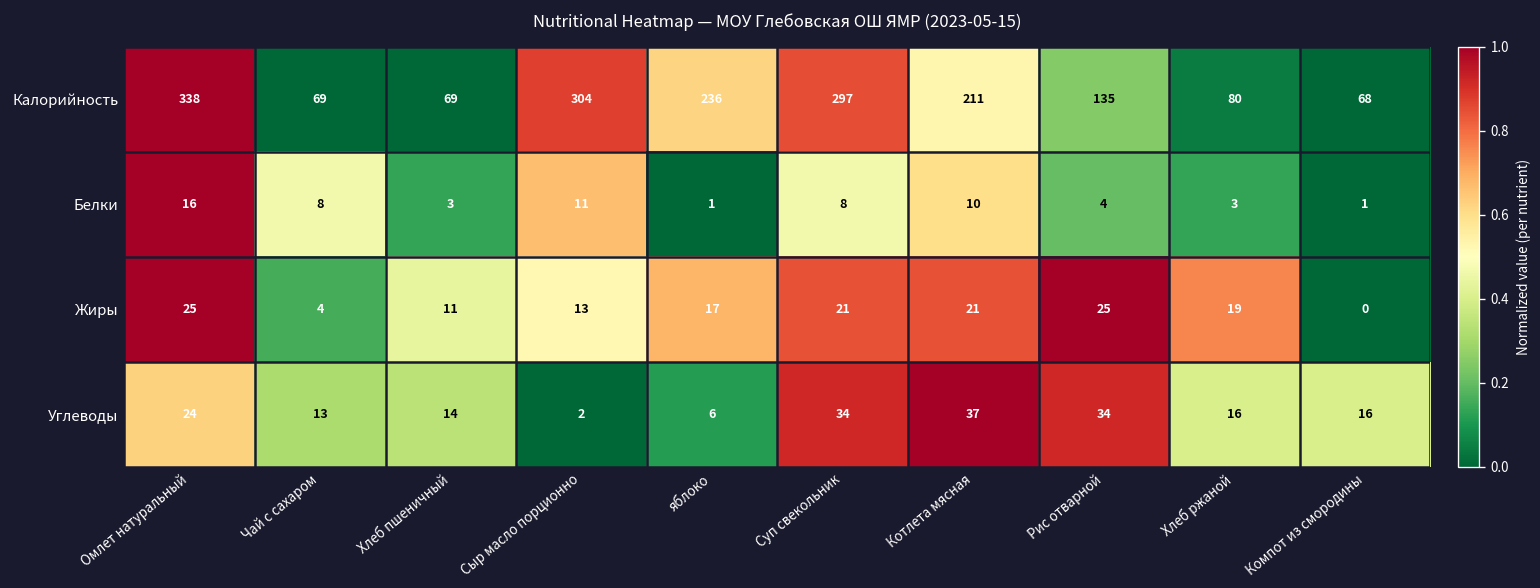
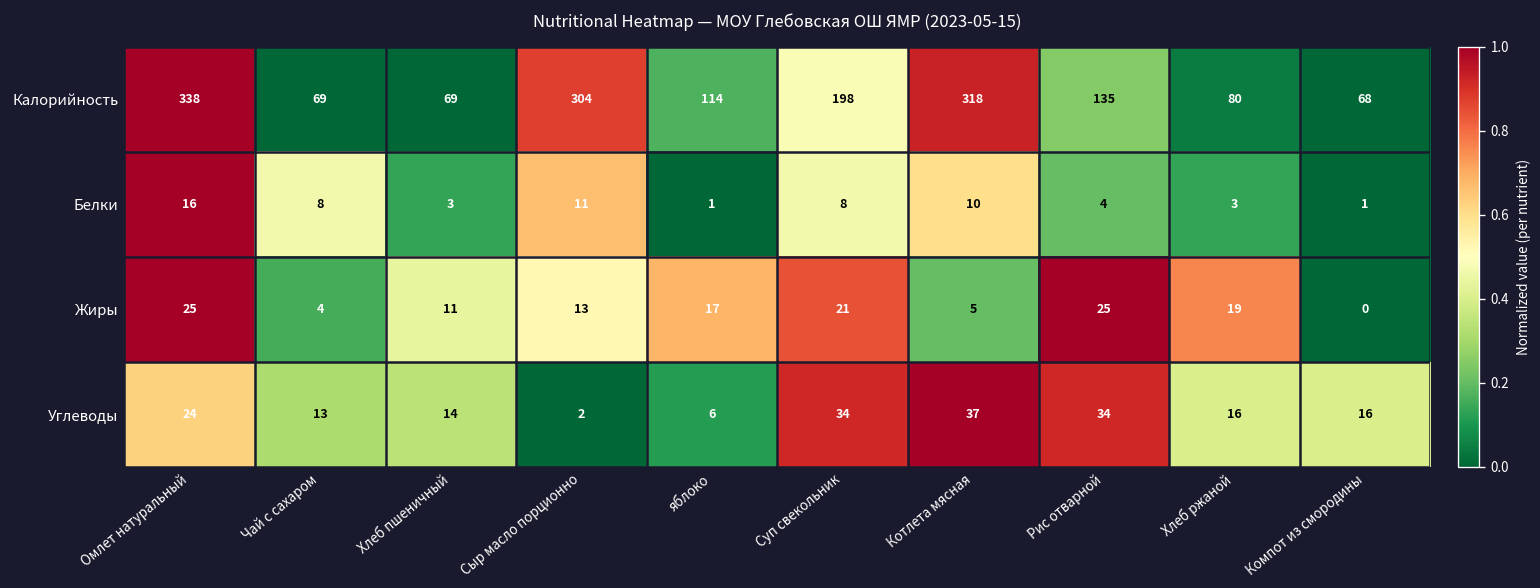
Калорийность, яблоко: 236 -> 114
Калорийность, Суп свекольник: 297 -> 198
Калорийность, Котлета мясная: 211 -> 318
Жиры, Котлета мясная: 21 -> 5
